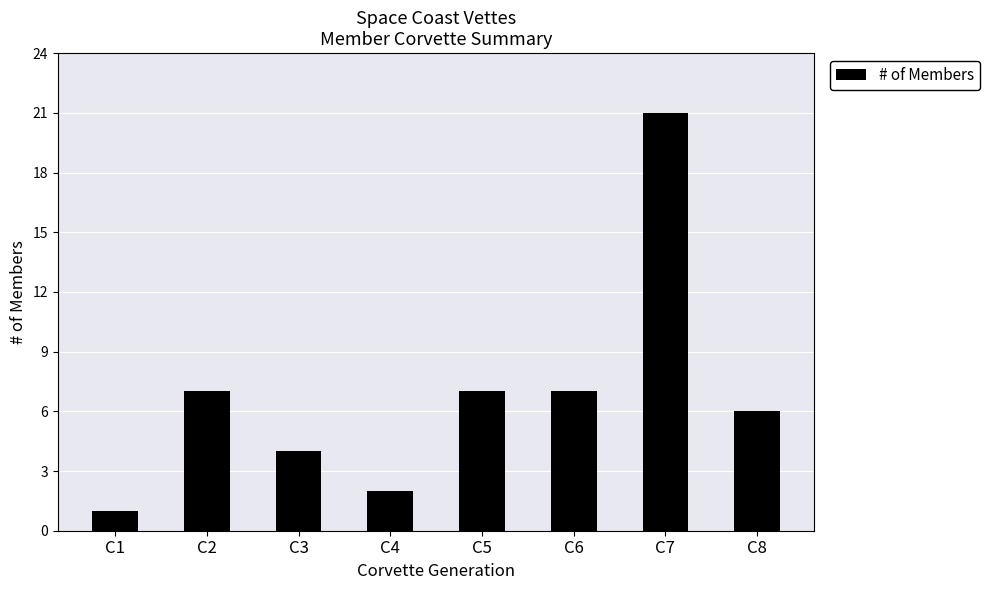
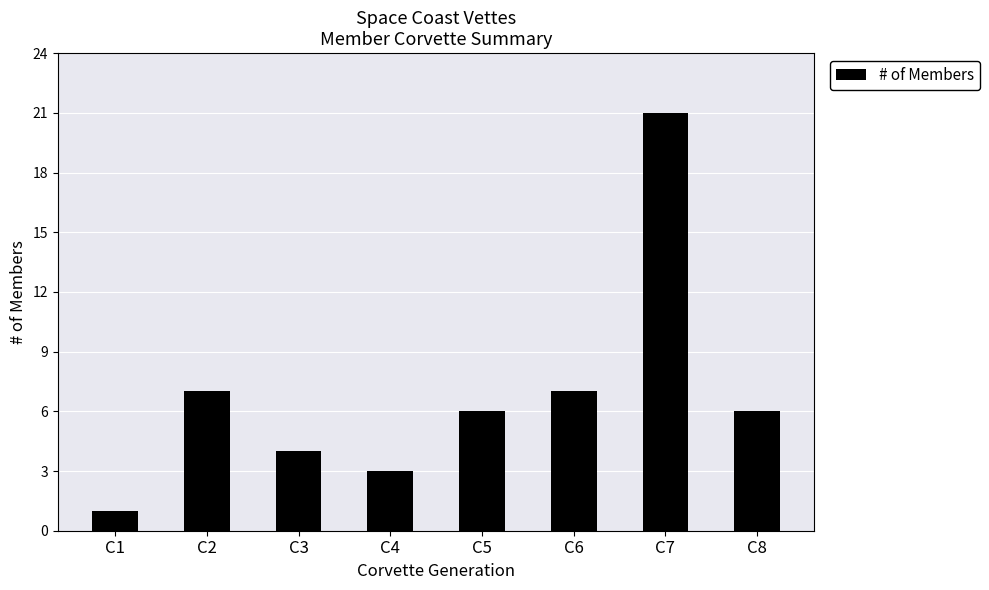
C4: 2 -> 3
C5: 7 -> 6
